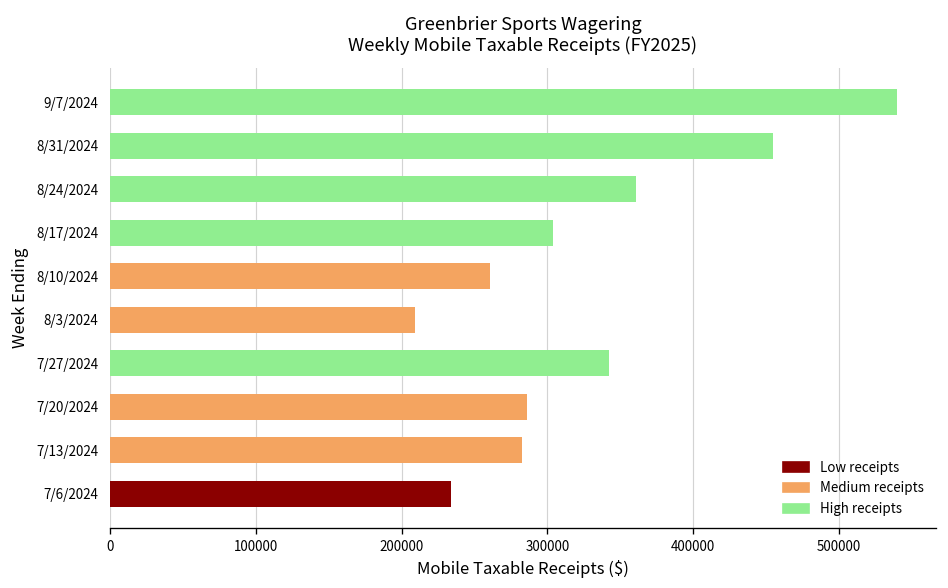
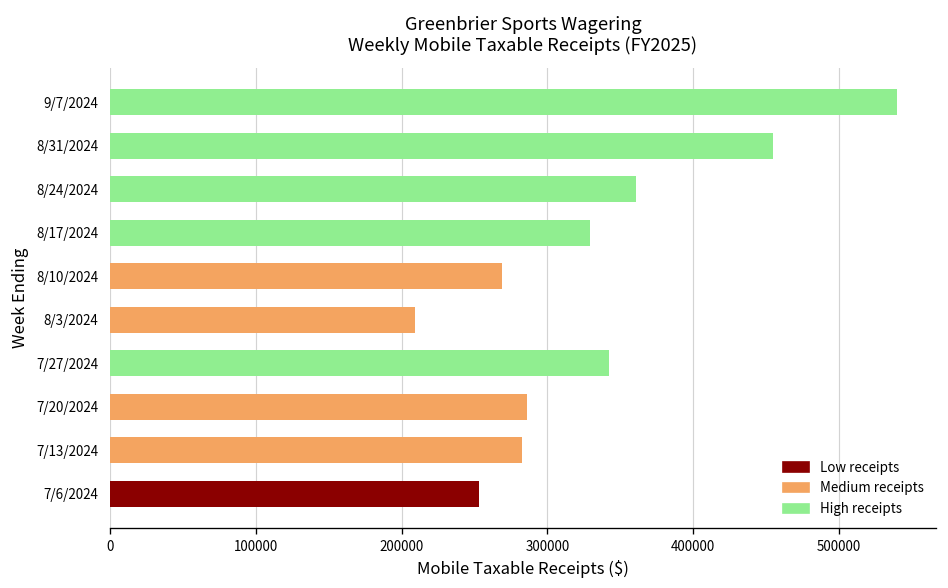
8/17/2024: 304000 -> 329000
8/10/2024: 261000 -> 269000
7/6/2024: 234000 -> 253000
